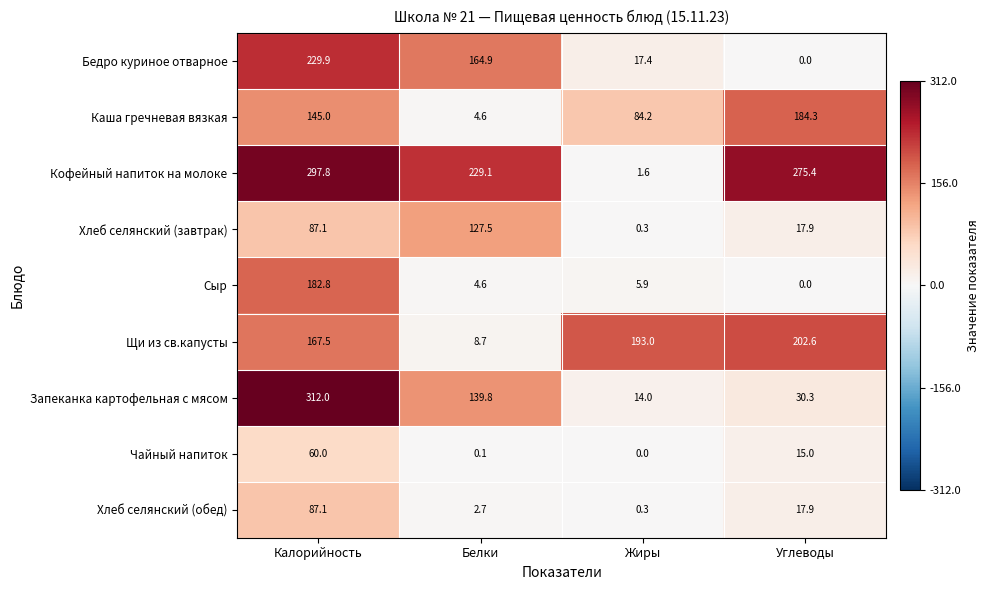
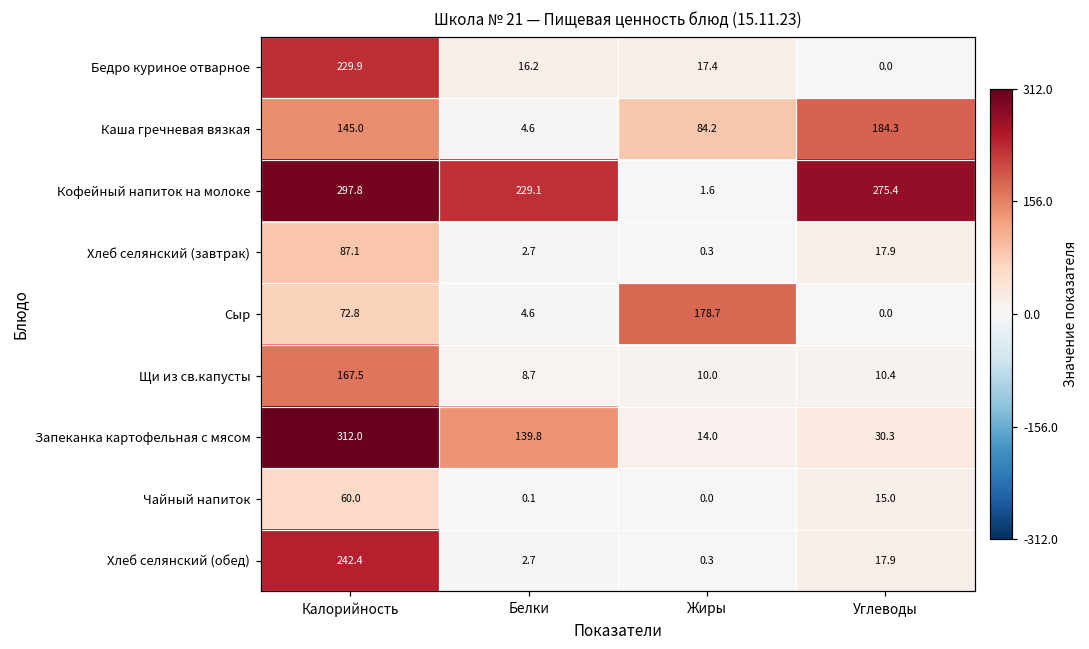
Бедро куриное отварное, Белки: 164.9 -> 16.2
Хлеб селянский (завтрак), Белки: 127.5 -> 2.7
Сыр, Калорийность: 182.8 -> 72.8
Сыр, Жиры: 5.9 -> 178.7
Щи из св.капусты, Жиры: 193.0 -> 10.0
Щи из св.капусты, Углеводы: 202.6 -> 10.4
Хлеб селянский (обед), Калорийность: 87.1 -> 242.4
